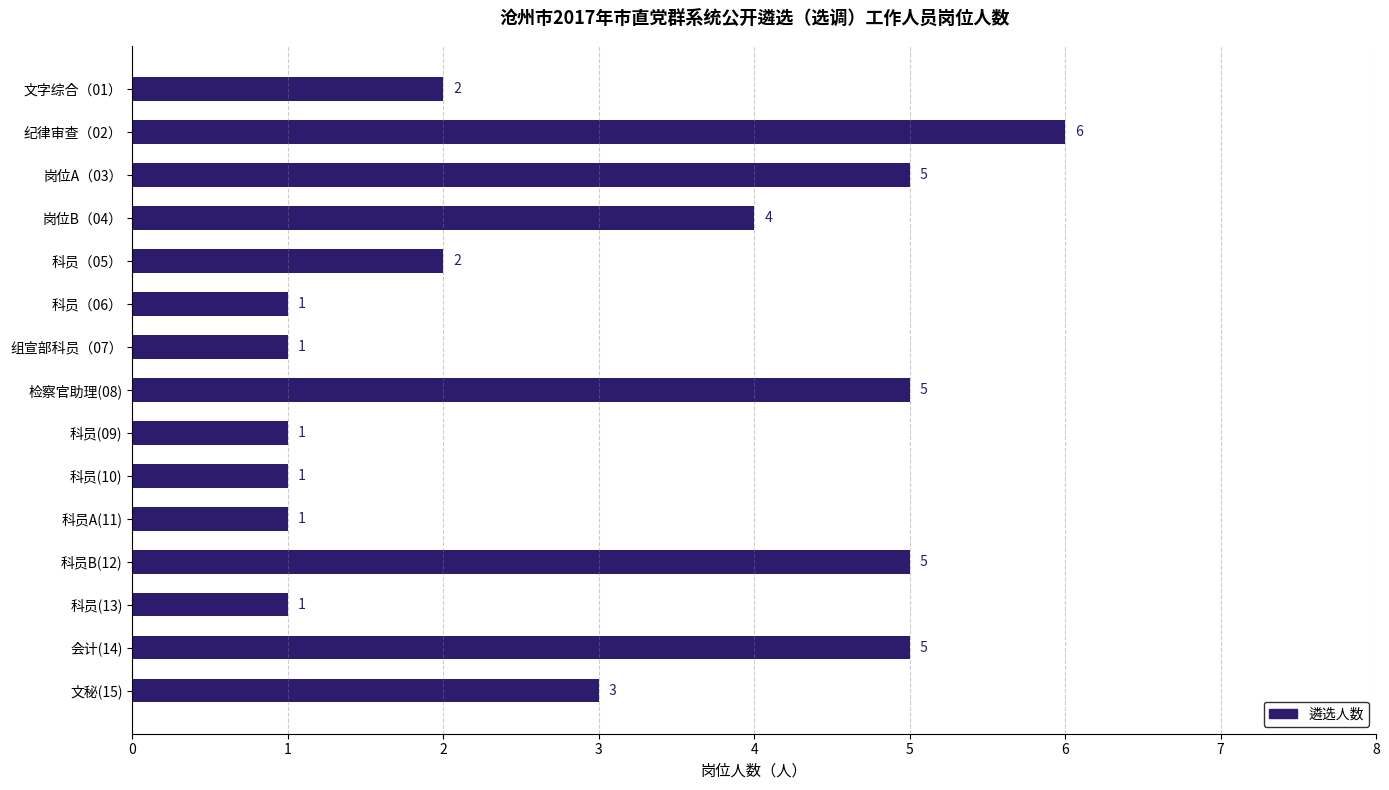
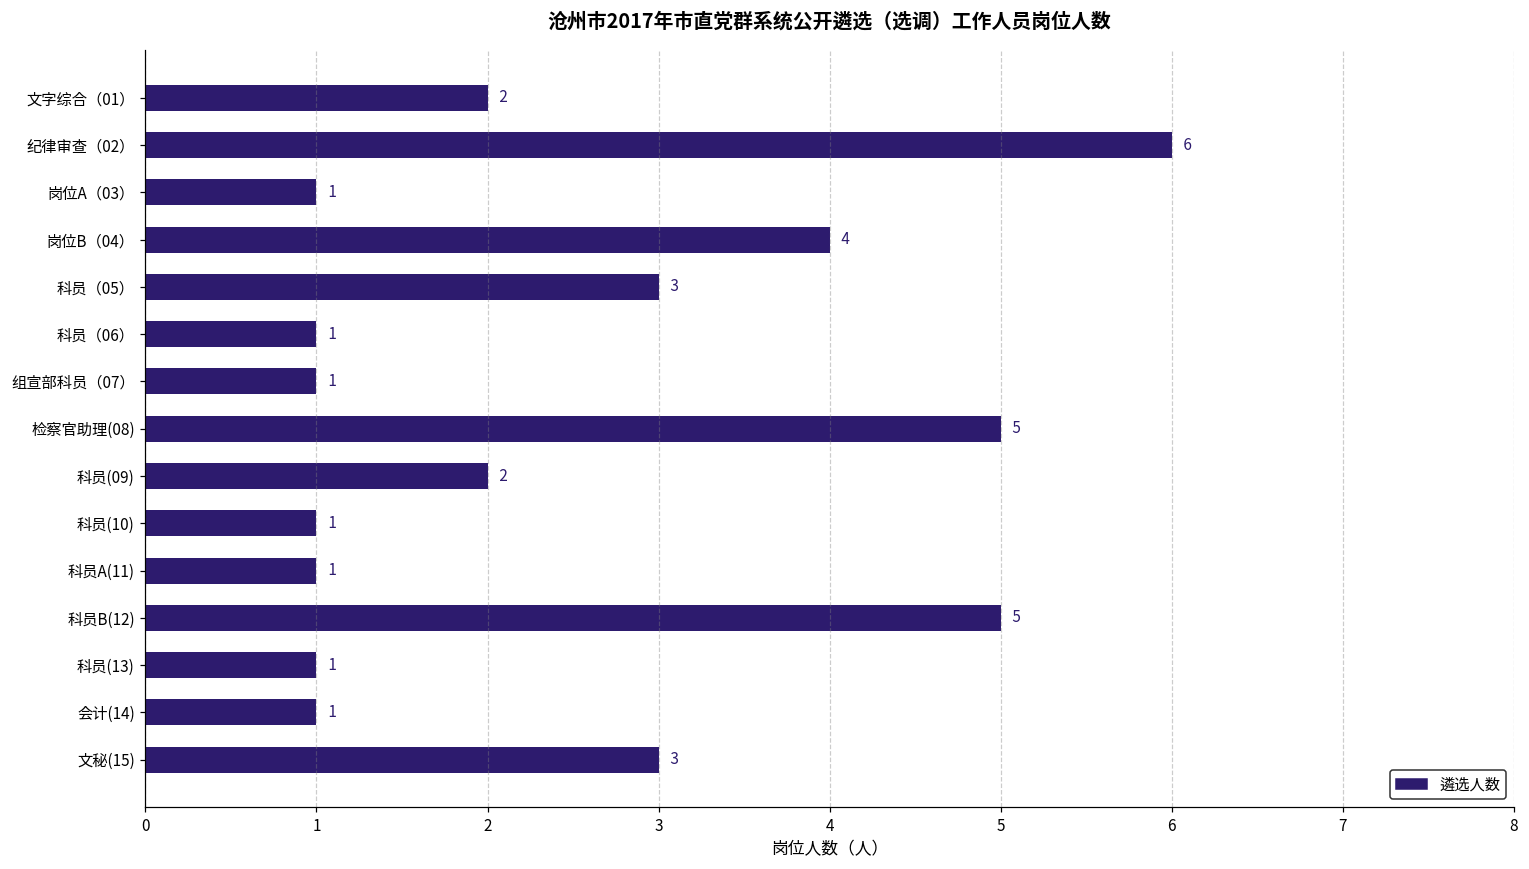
岗位A（03）: 5 -> 1
科员（05）: 2 -> 3
科员(09): 1 -> 2
会计(14): 5 -> 1
